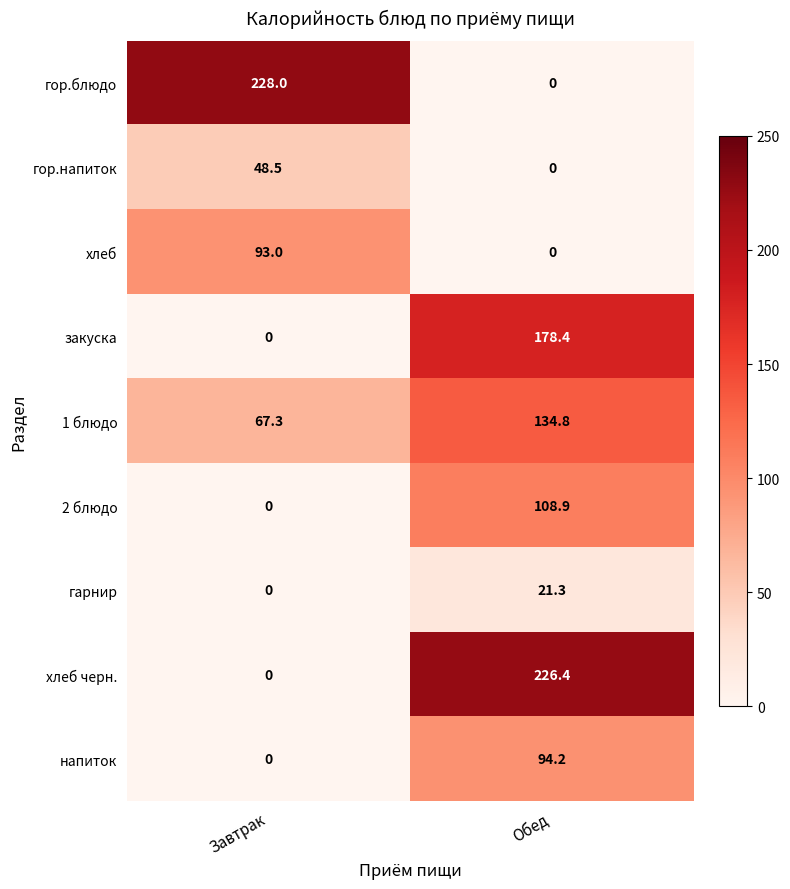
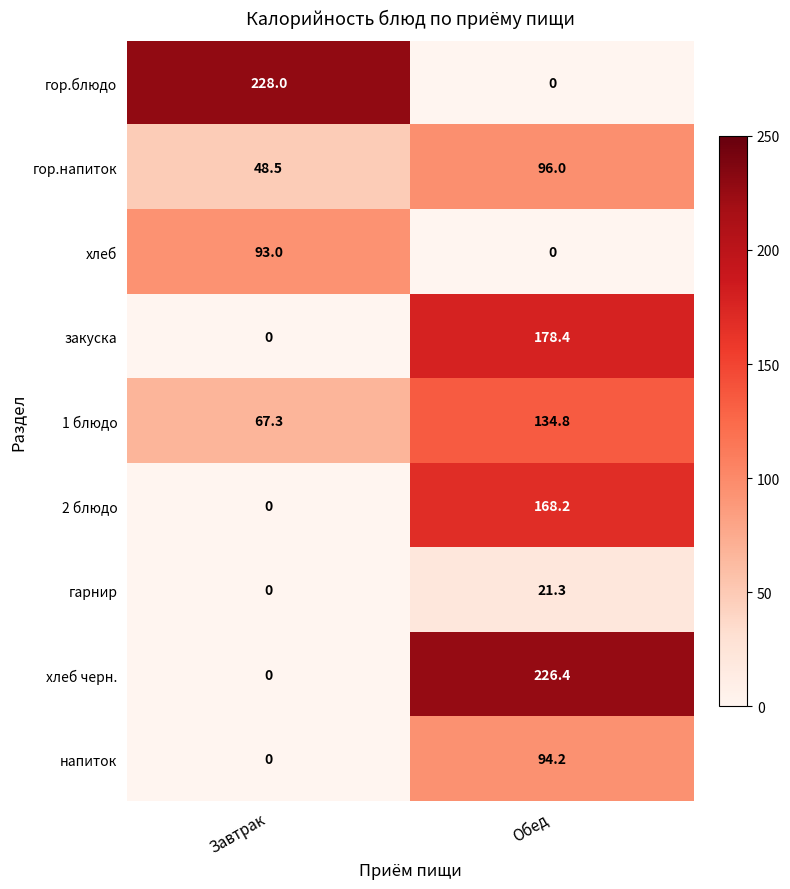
гор.напиток, Обед: 0 -> 96.0
2 блюдо, Обед: 108.9 -> 168.2
